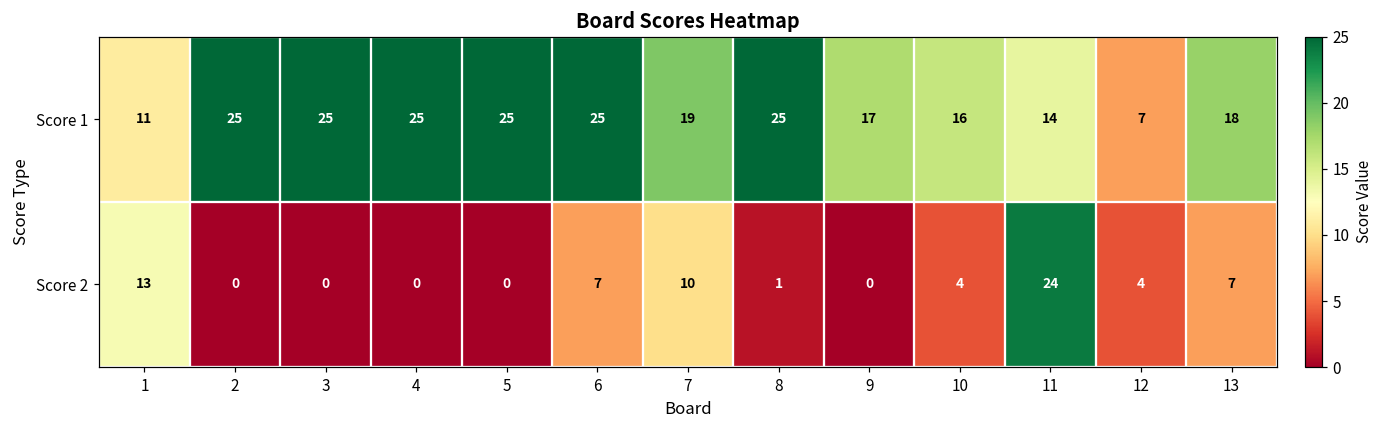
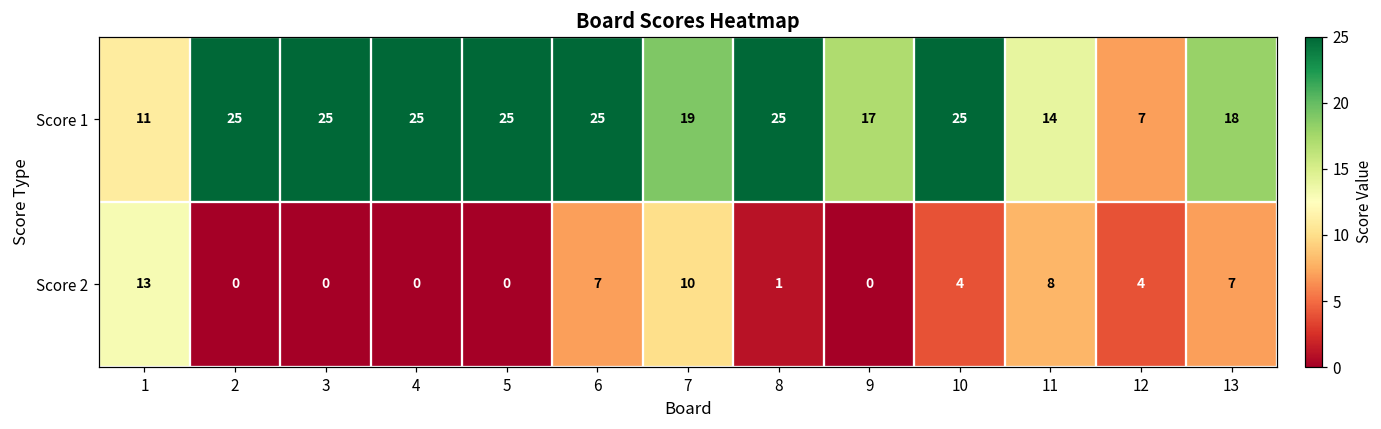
Score 1, 10: 16 -> 25
Score 2, 11: 24 -> 8
